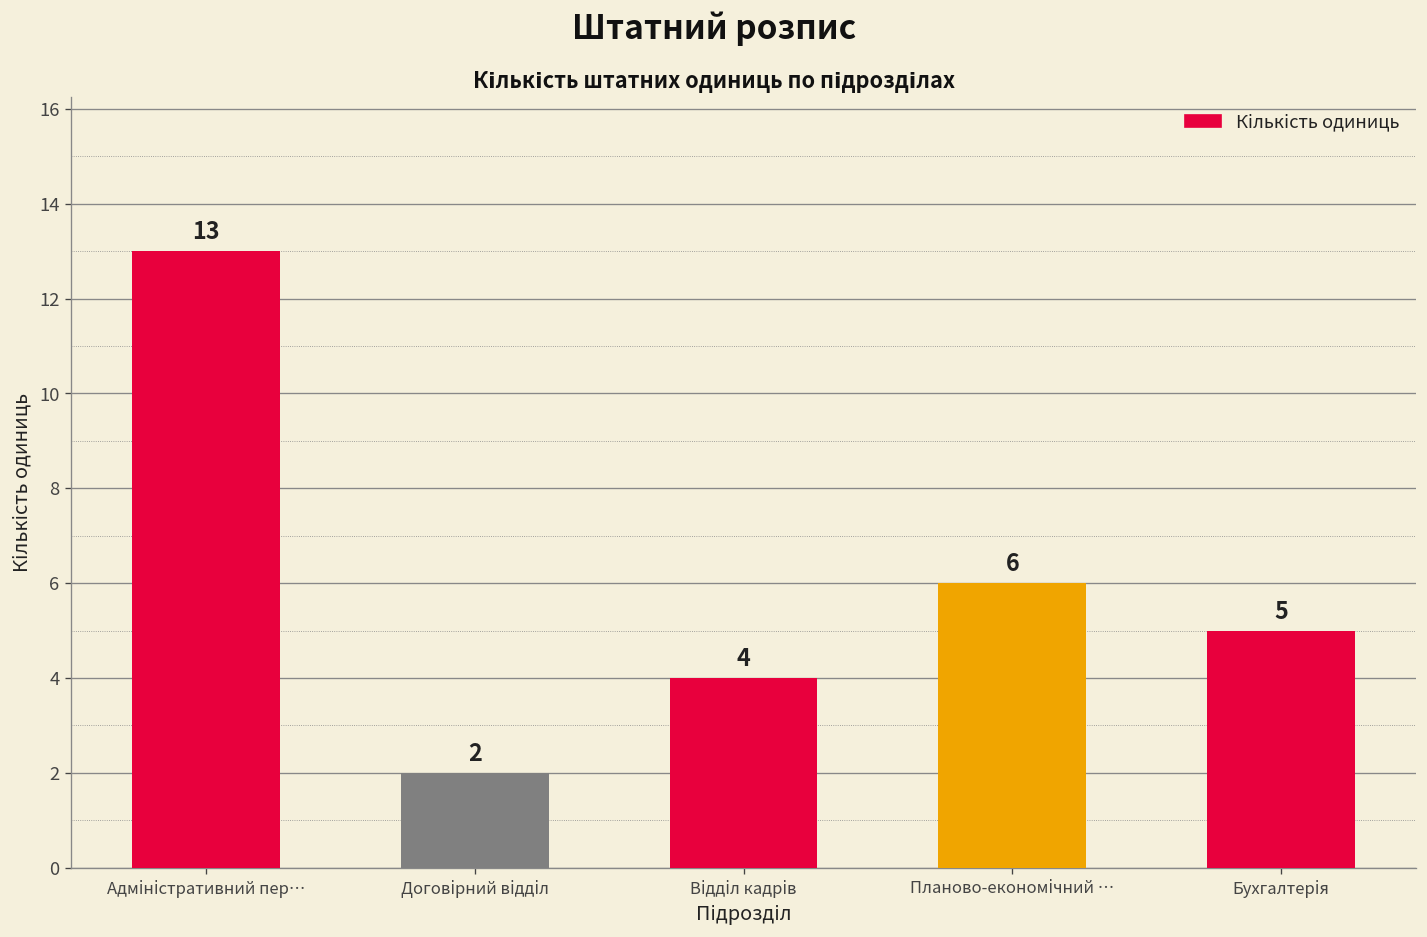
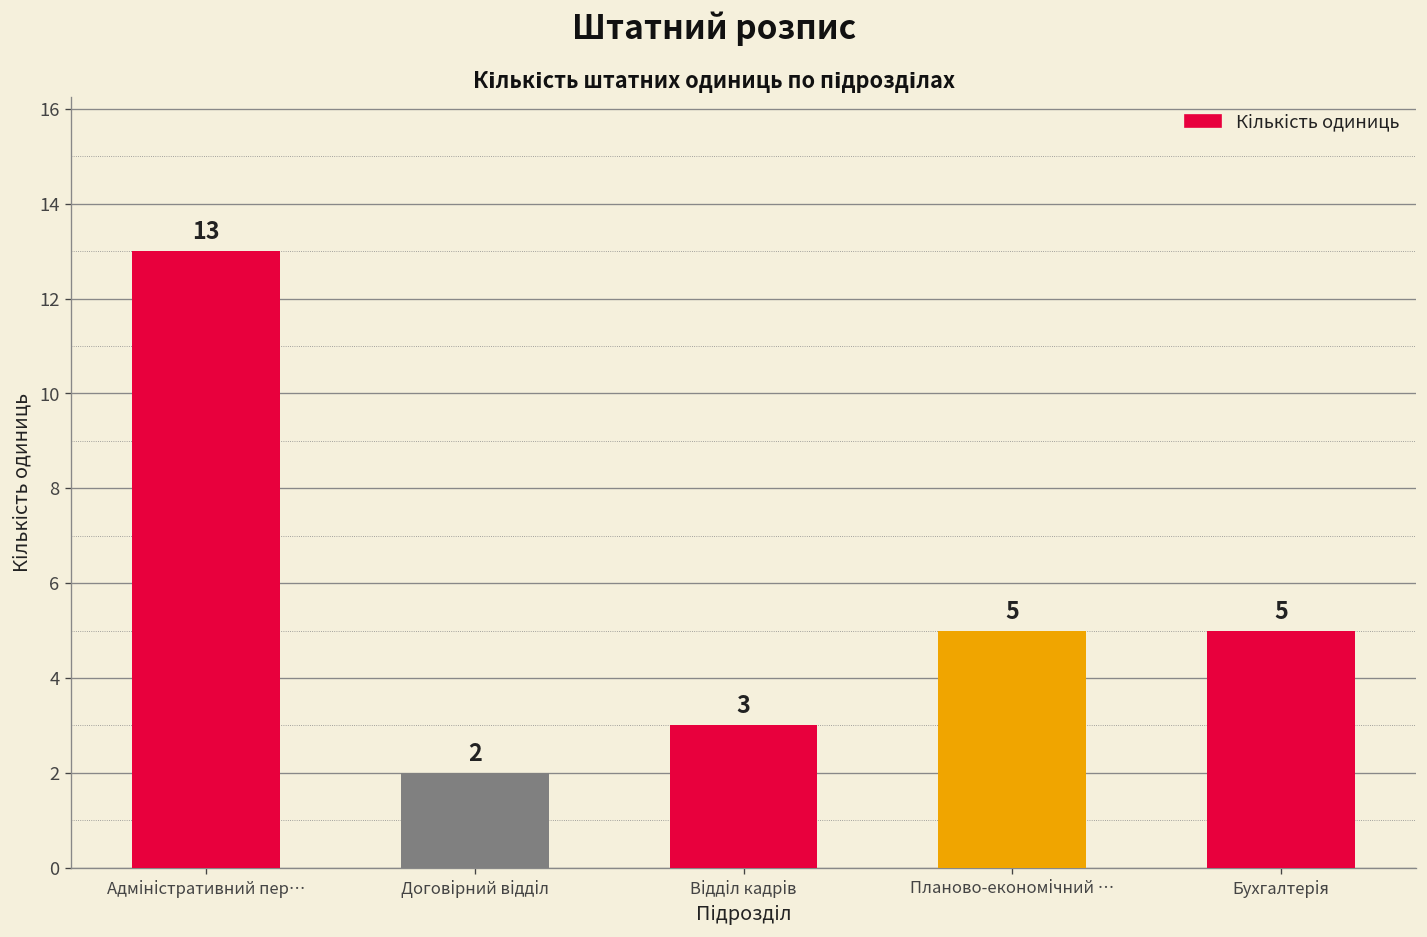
Відділ кадрів: 4 -> 3
Планово-економічний …: 6 -> 5
